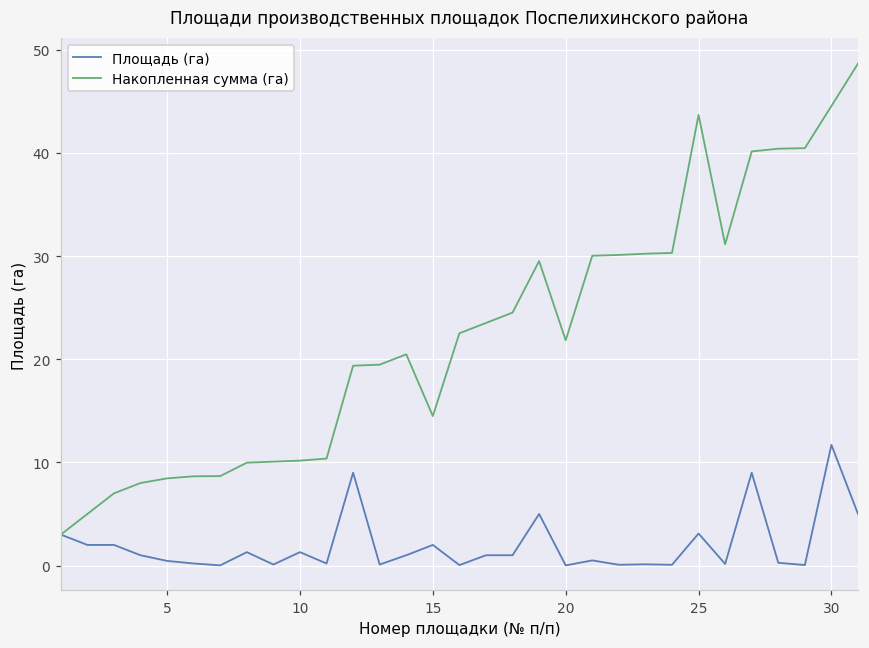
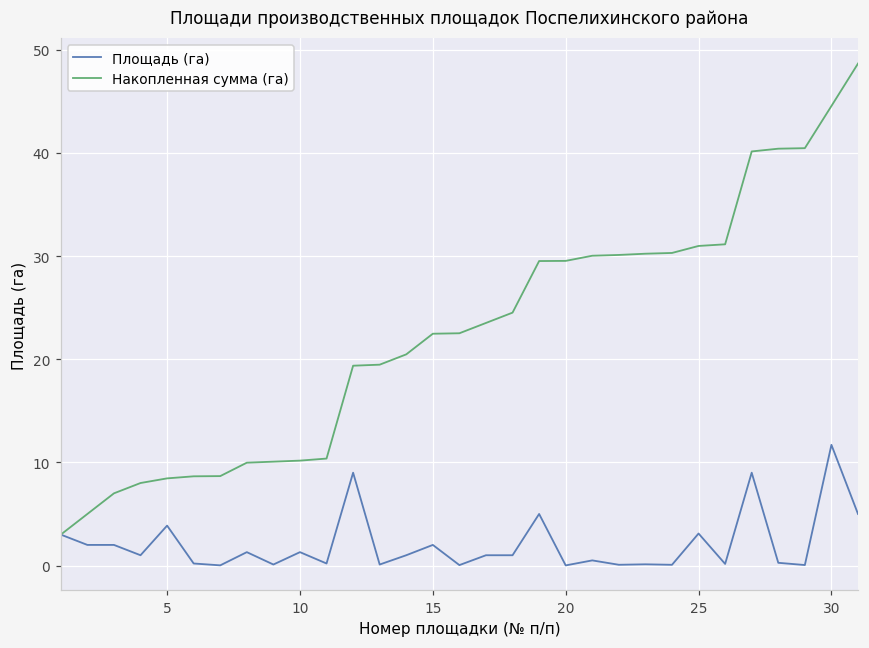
Площадь (га), 5: 0 -> 4
Накопленная сумма (га), 15: 14 -> 22
Накопленная сумма (га), 20: 22 -> 30
Накопленная сумма (га), 25: 44 -> 31
